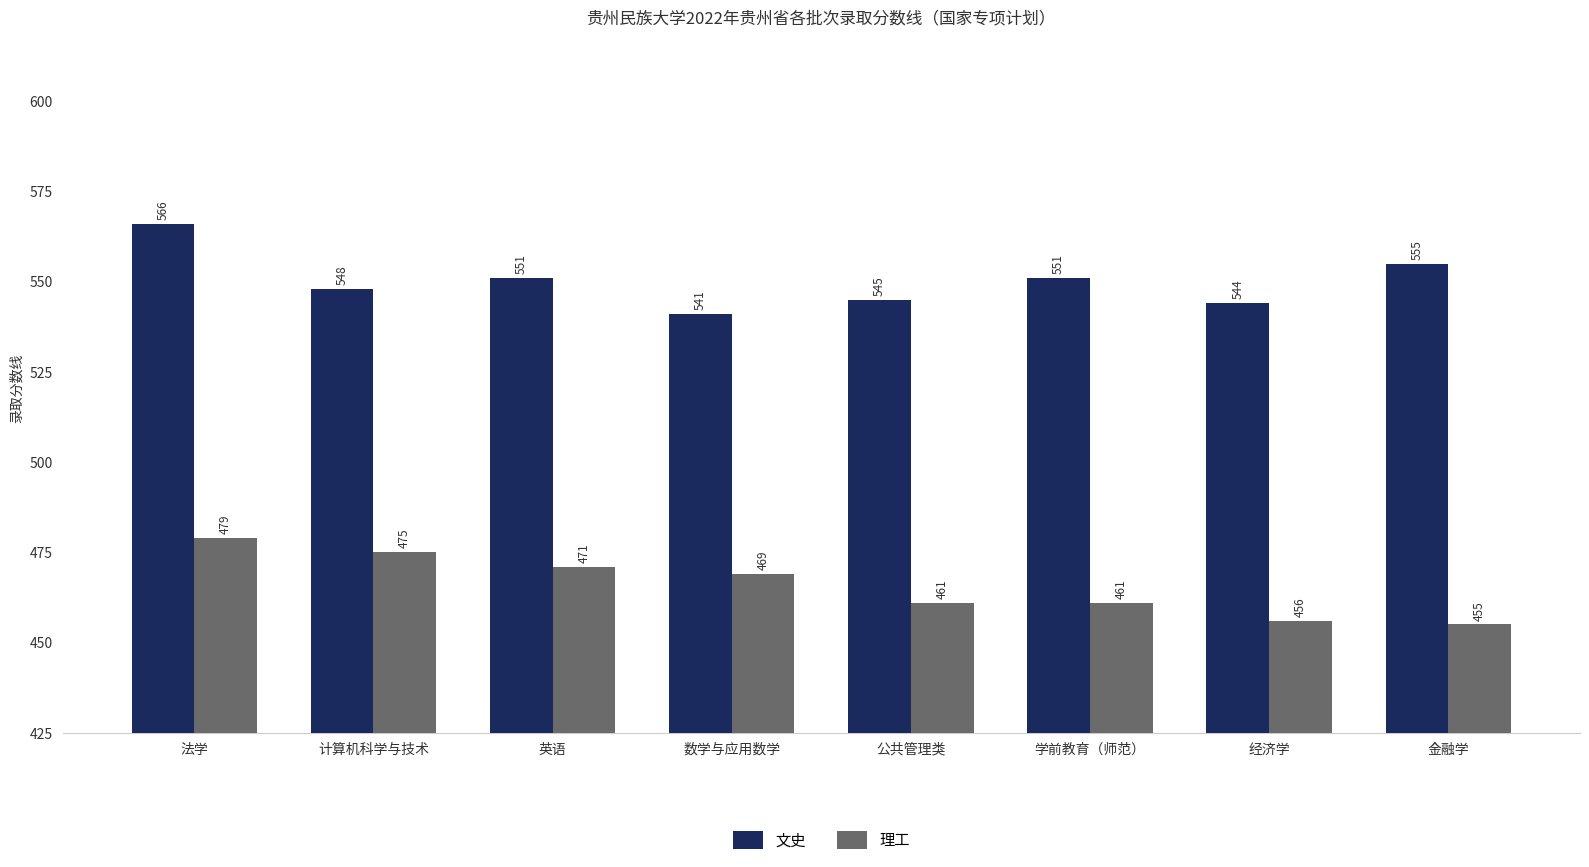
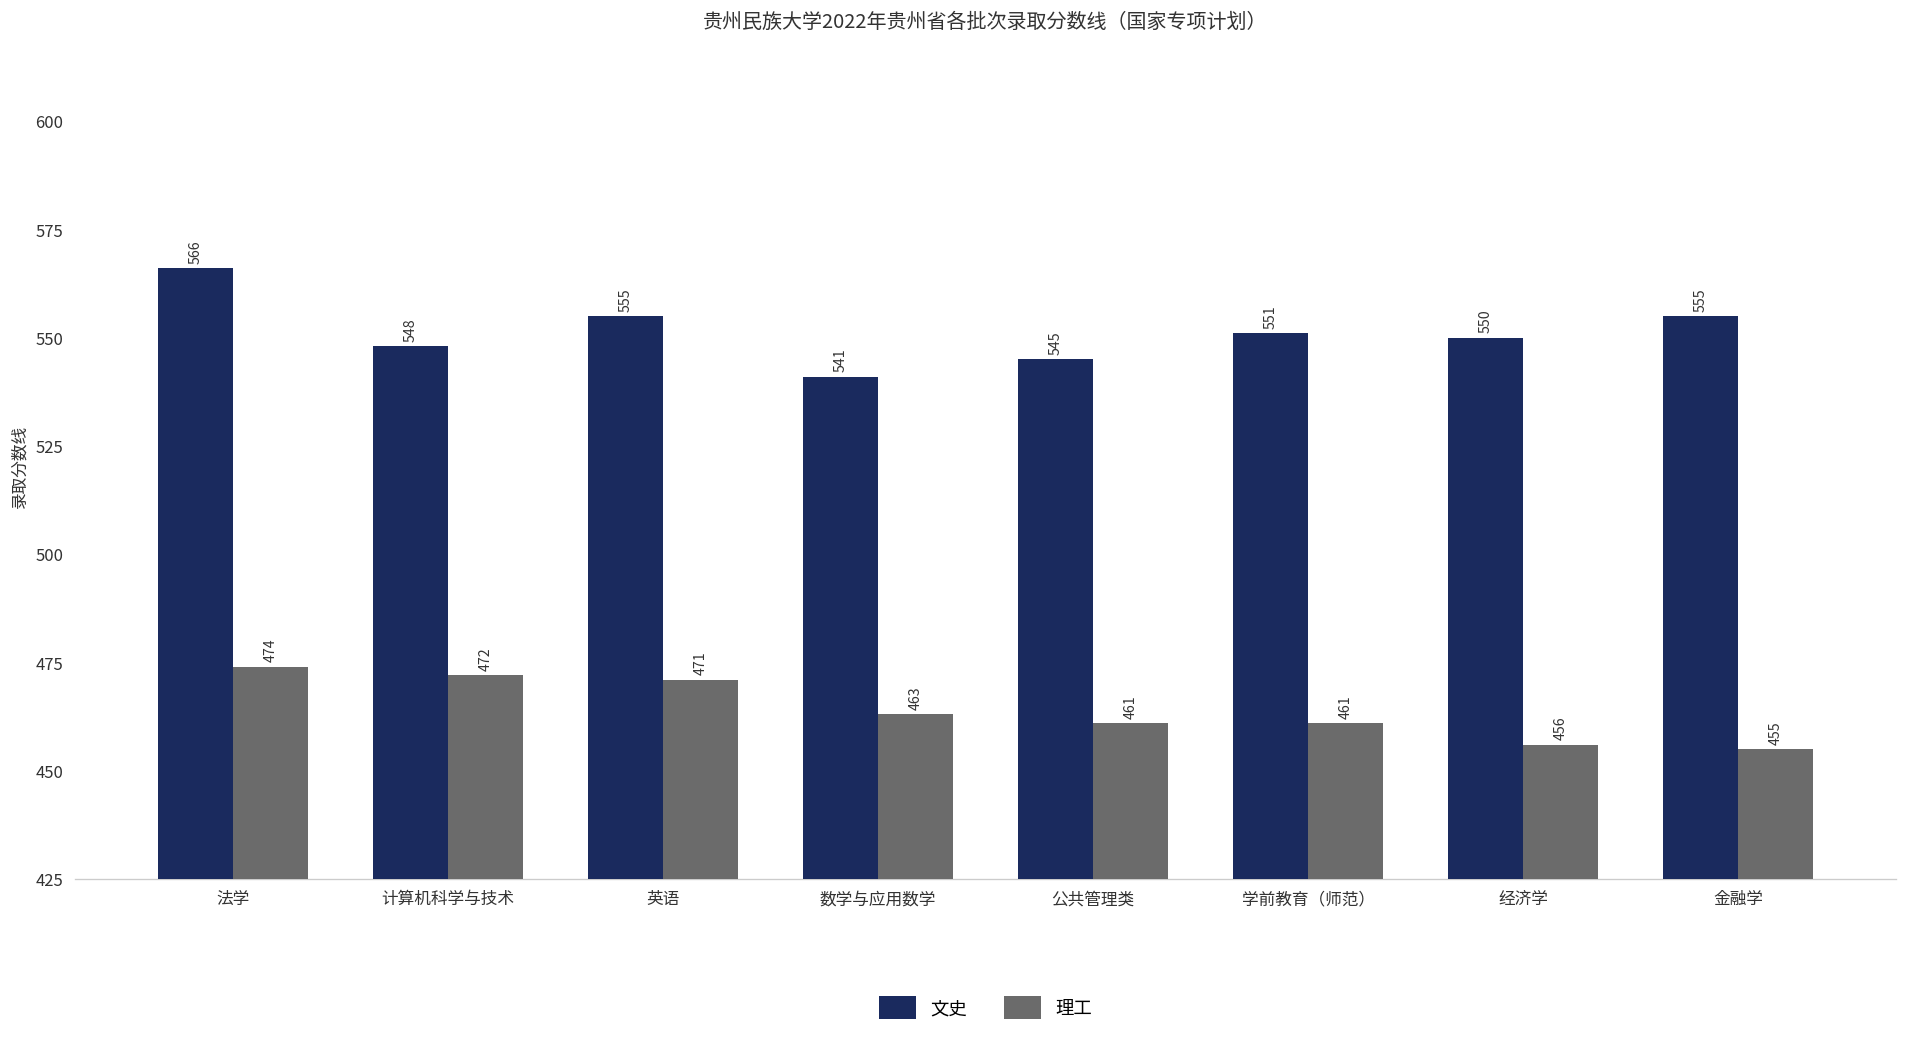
理工, 法学: 479 -> 474
理工, 计算机科学与技术: 475 -> 472
文史, 英语: 551 -> 555
理工, 数学与应用数学: 469 -> 463
文史, 经济学: 544 -> 550
